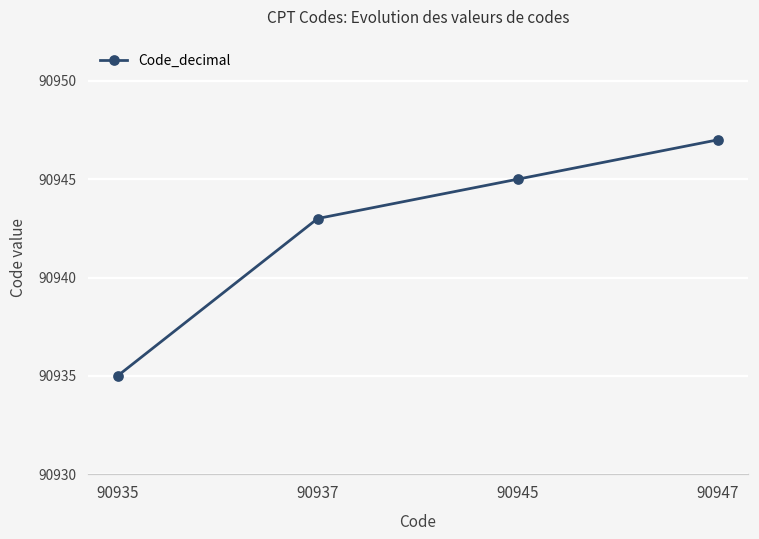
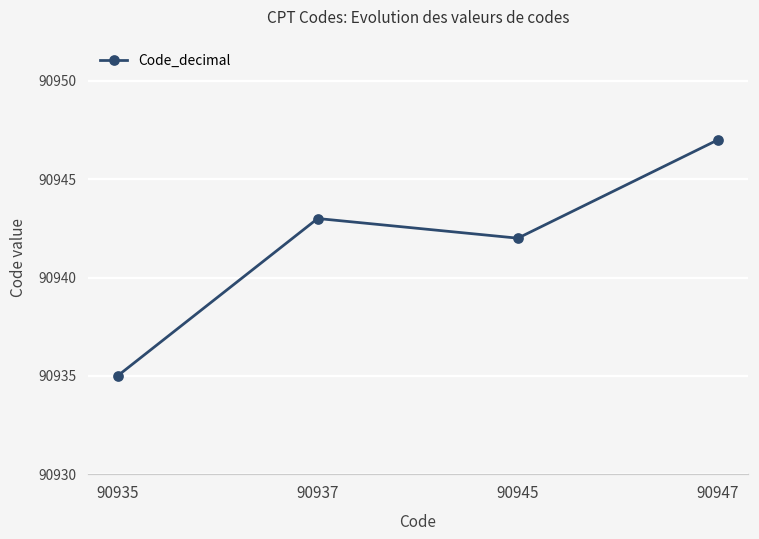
90945: 90945 -> 90942
